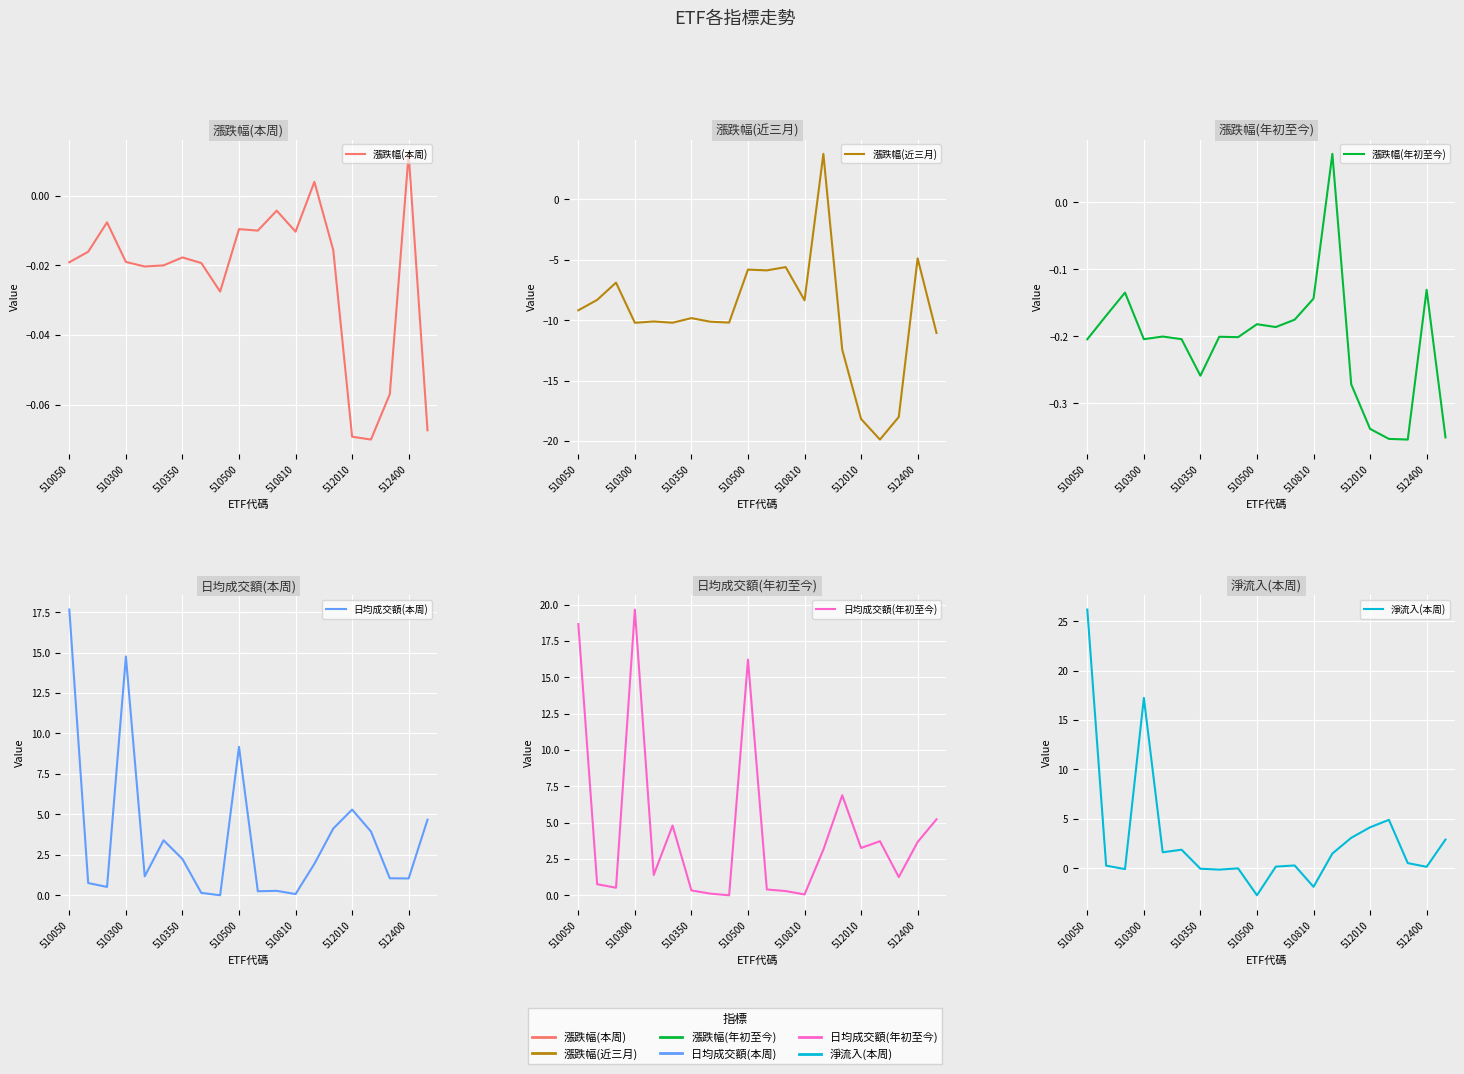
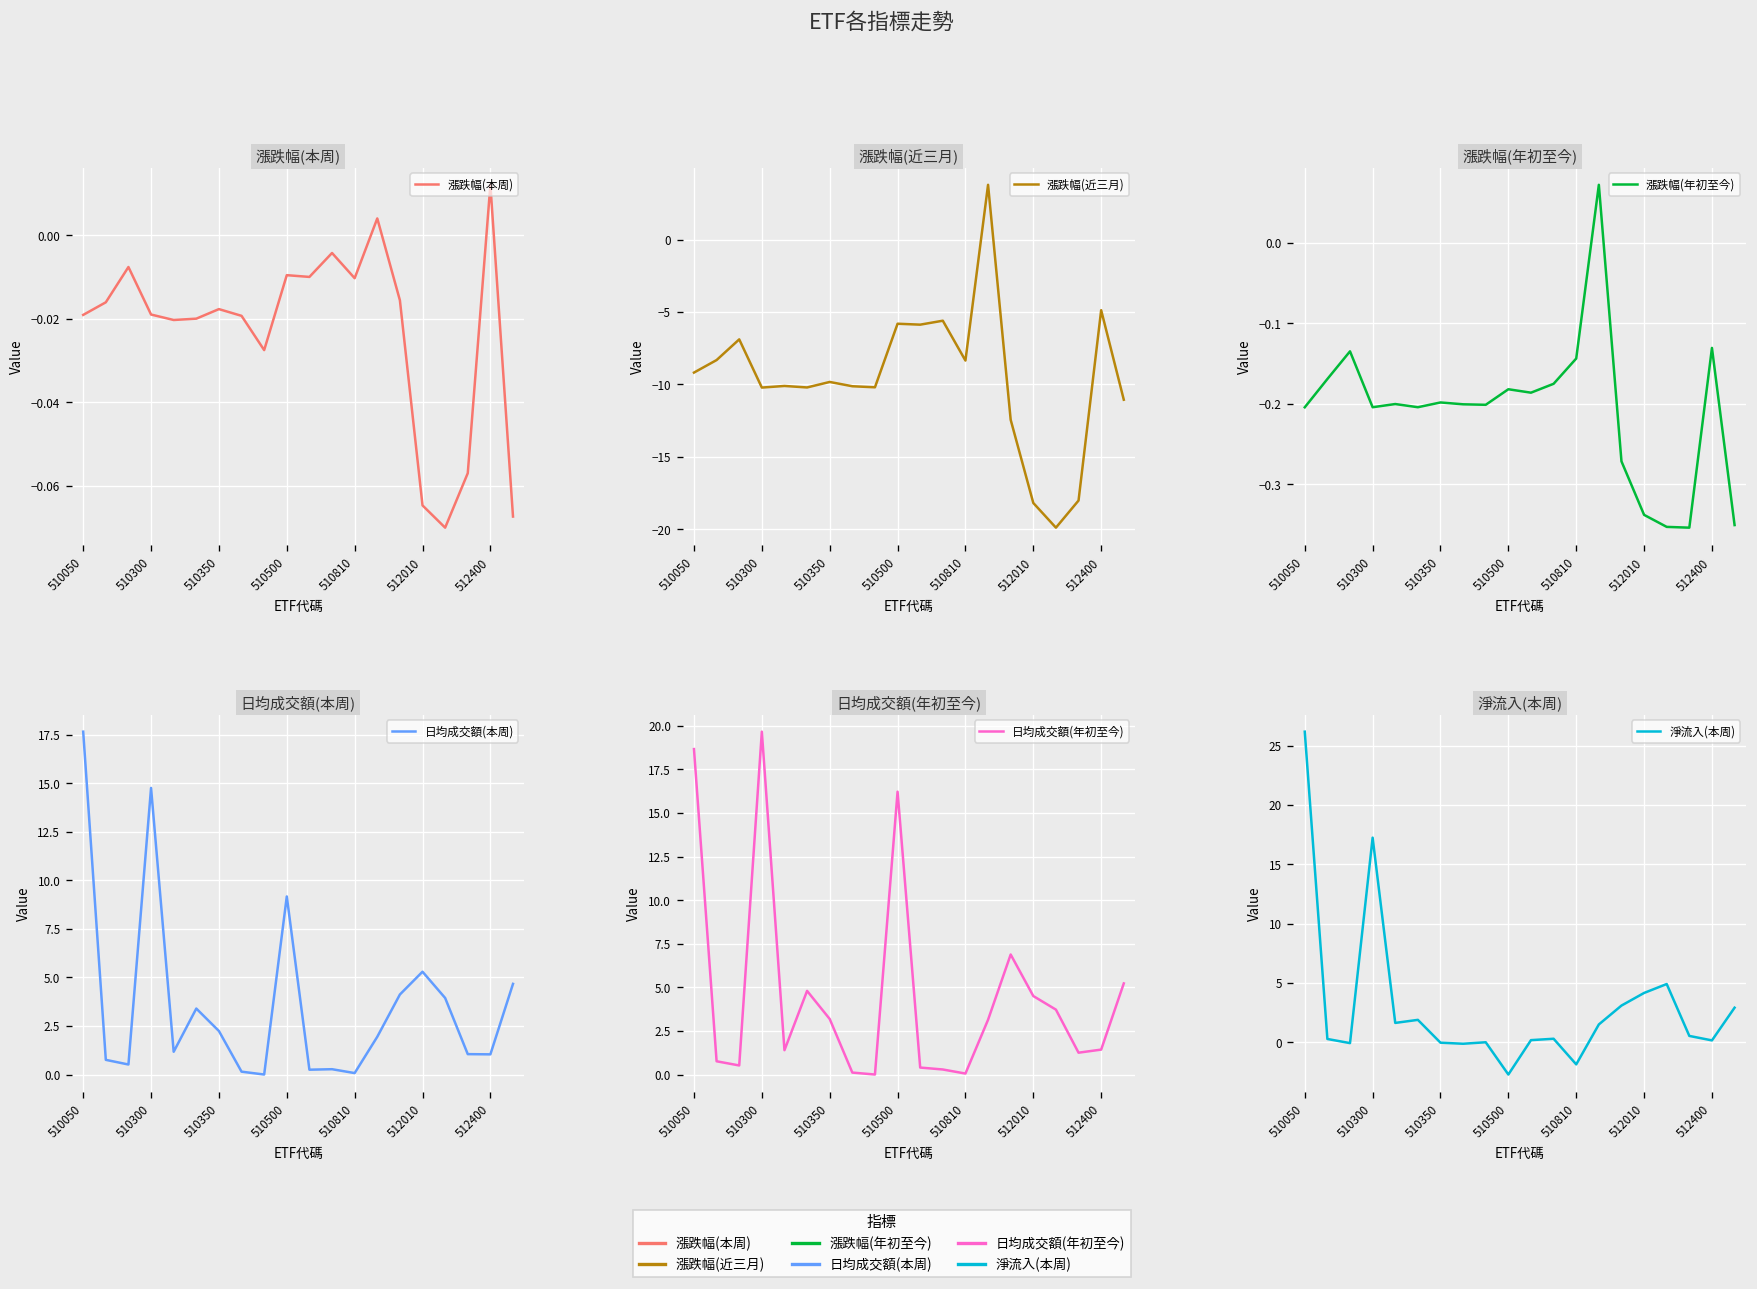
漲跌幅(本周), 512010: -0.069 -> -0.065
漲跌幅(年初至今), 510350: -0.26 -> -0.20
日均成交額(年初至今), 510350: 0.3 -> 3.2
日均成交額(年初至今), 512010: 3.3 -> 4.5
日均成交額(年初至今), 512400: 3.7 -> 1.4
